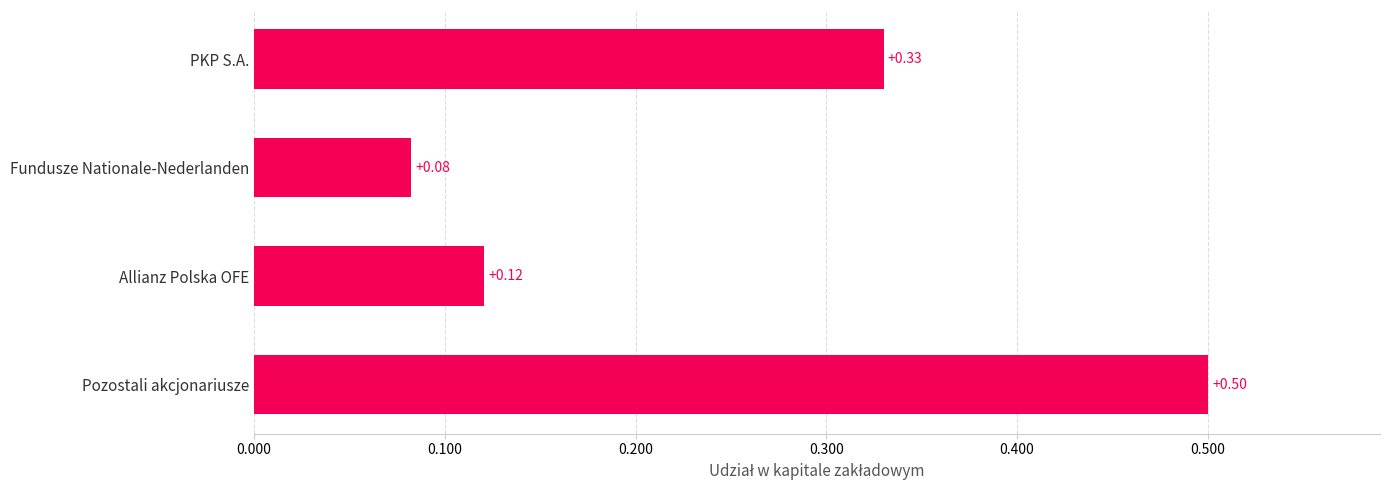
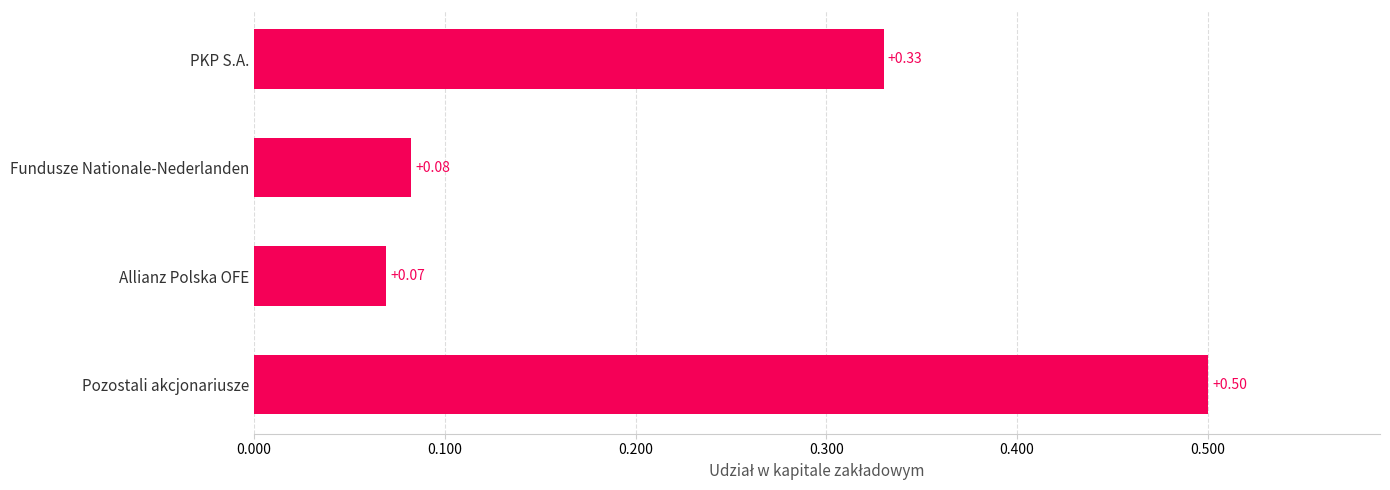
Allianz Polska OFE: +0.12 -> +0.07
